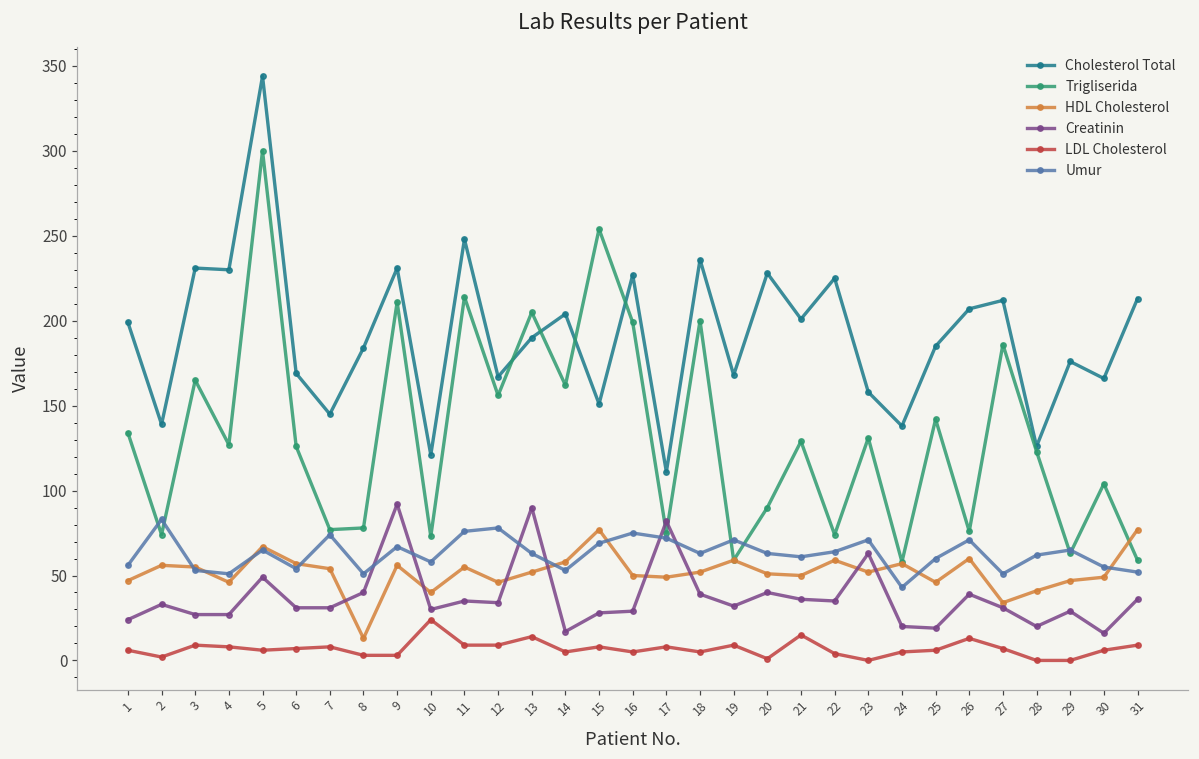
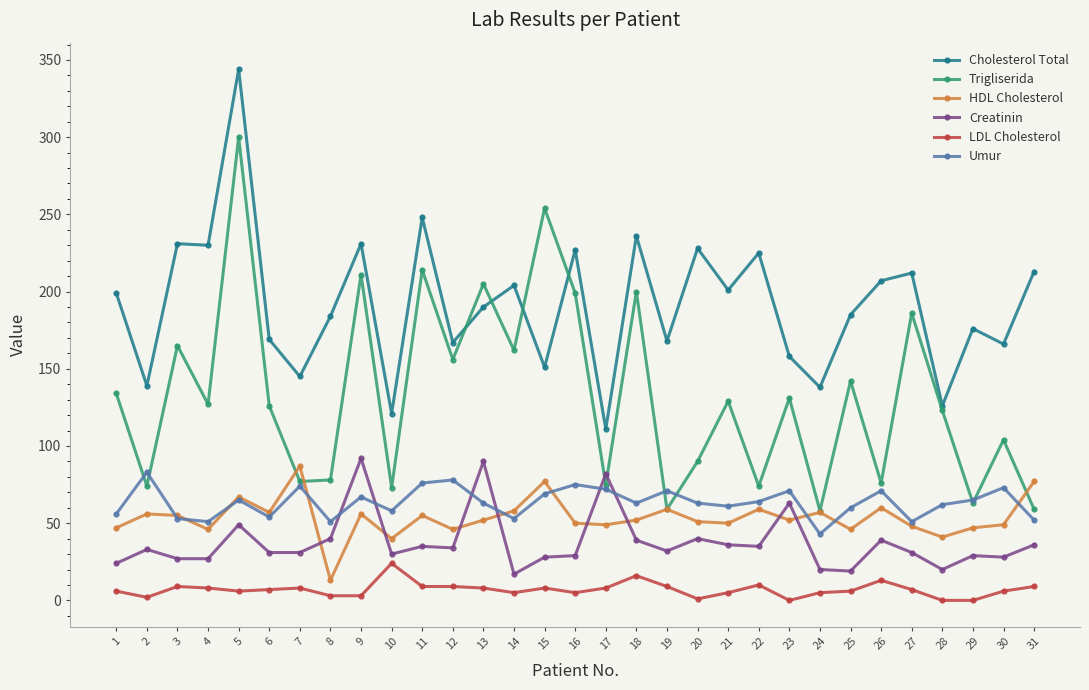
HDL Cholesterol, 7: 54 -> 87
LDL Cholesterol, 13: 14 -> 8
LDL Cholesterol, 18: 5 -> 16
LDL Cholesterol, 21: 15 -> 5
LDL Cholesterol, 22: 4 -> 10
HDL Cholesterol, 27: 34 -> 48
Creatinin, 30: 16 -> 28
Umur, 30: 55 -> 73
